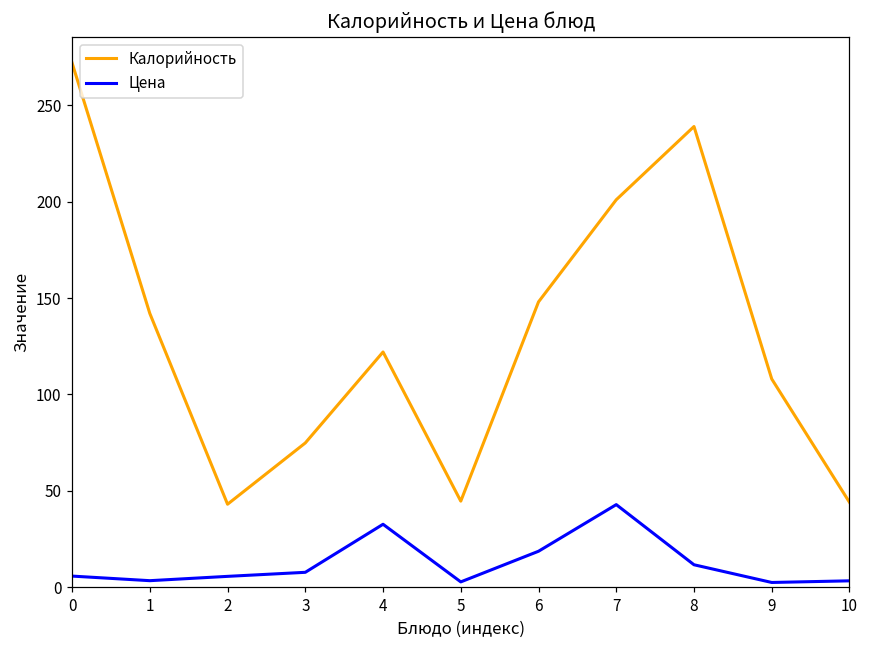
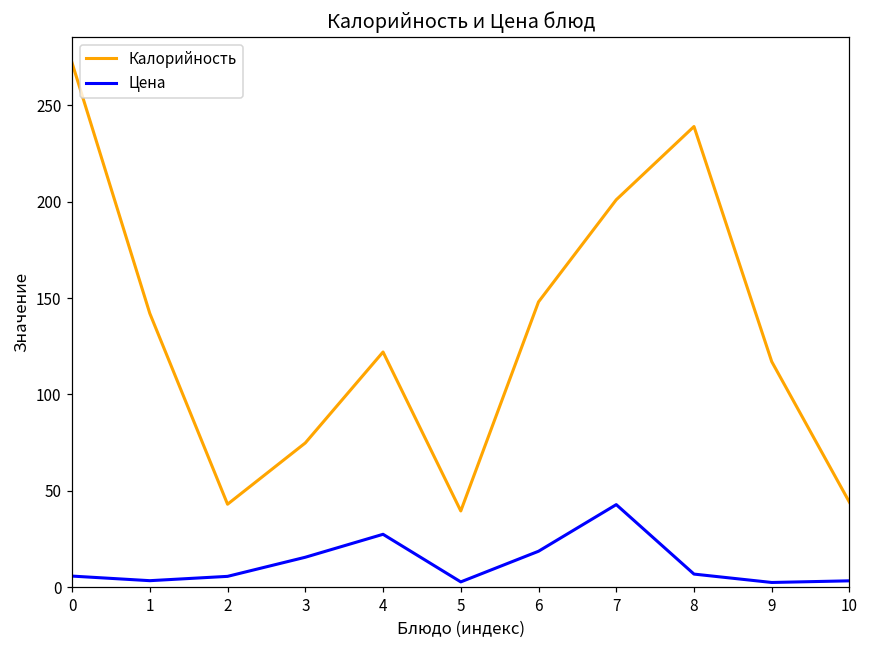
Цена, 3: 8 -> 15
Цена, 4: 33 -> 27
Калорийность, 5: 45 -> 40
Цена, 8: 12 -> 7
Калорийность, 9: 108 -> 117
